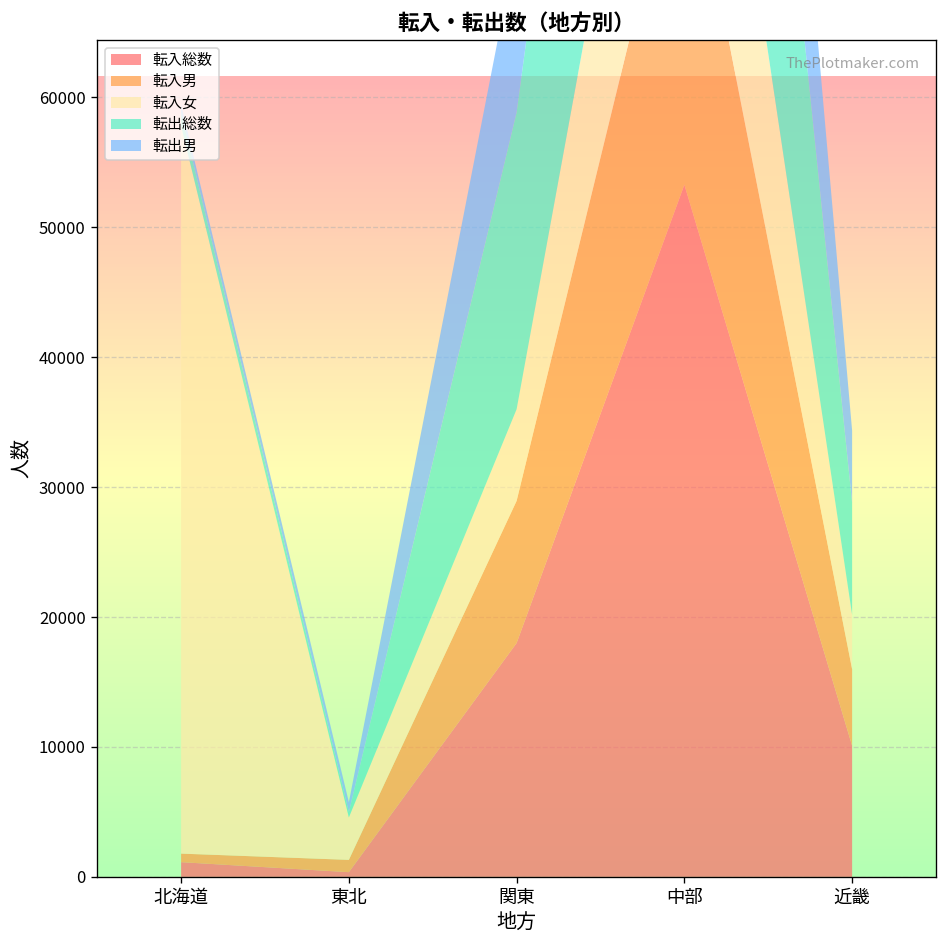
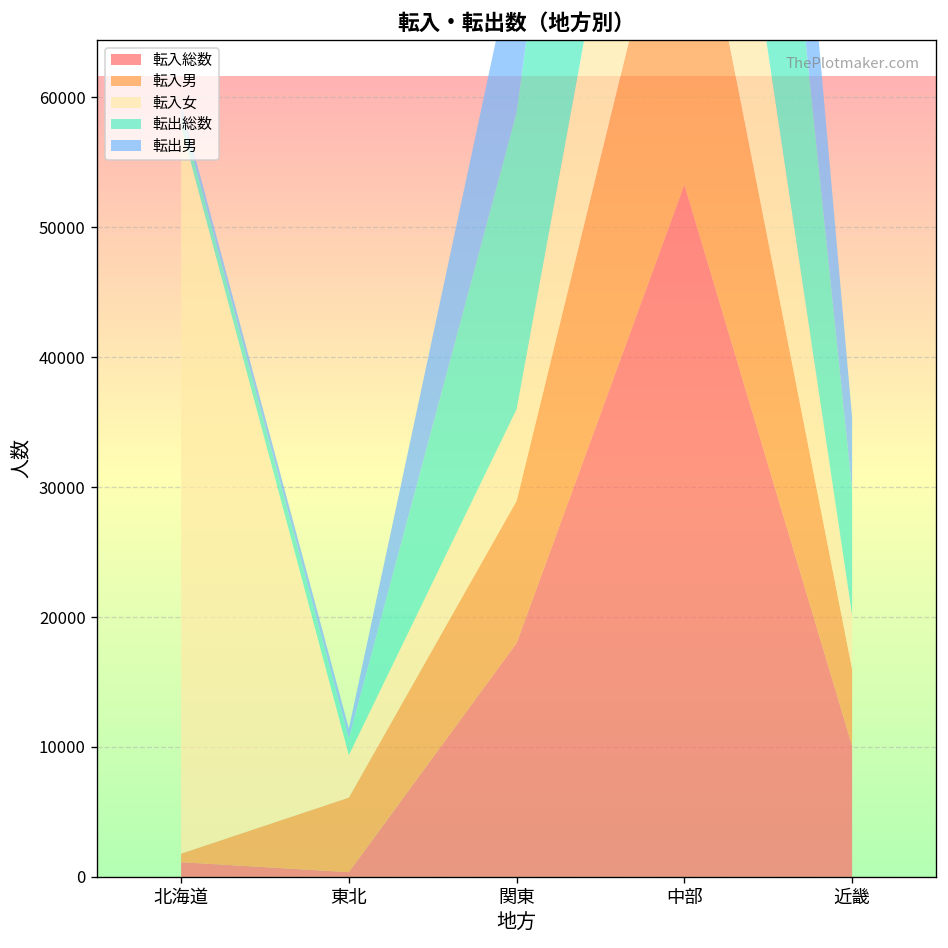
転入男, 東北: 900 -> 5700
転出総数, 東北: 400 -> 1300
転出総数, 近畿: 8600 -> 9600
